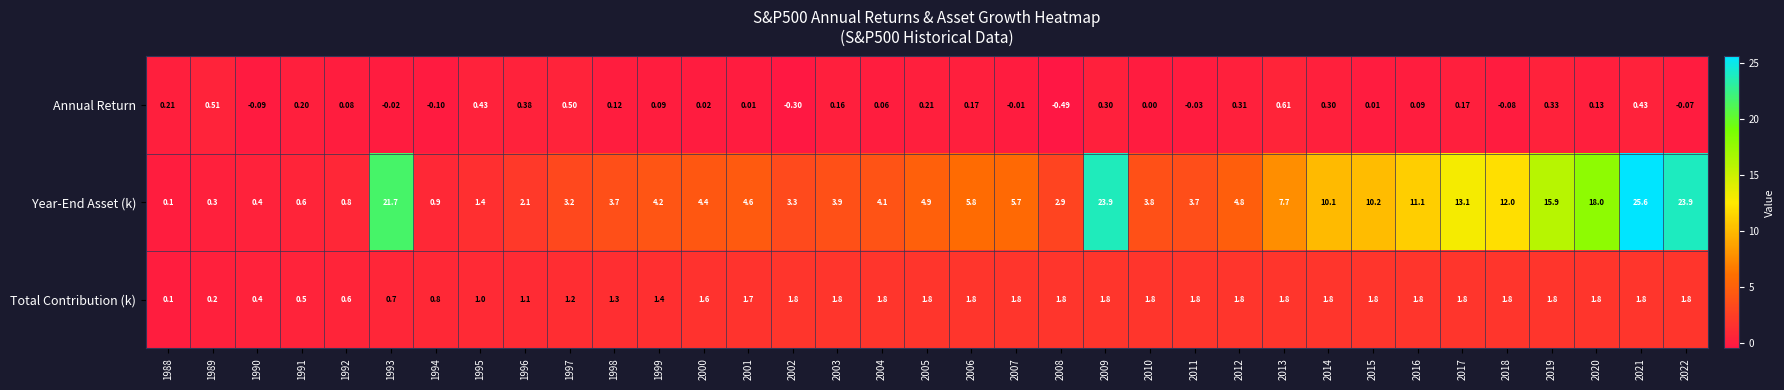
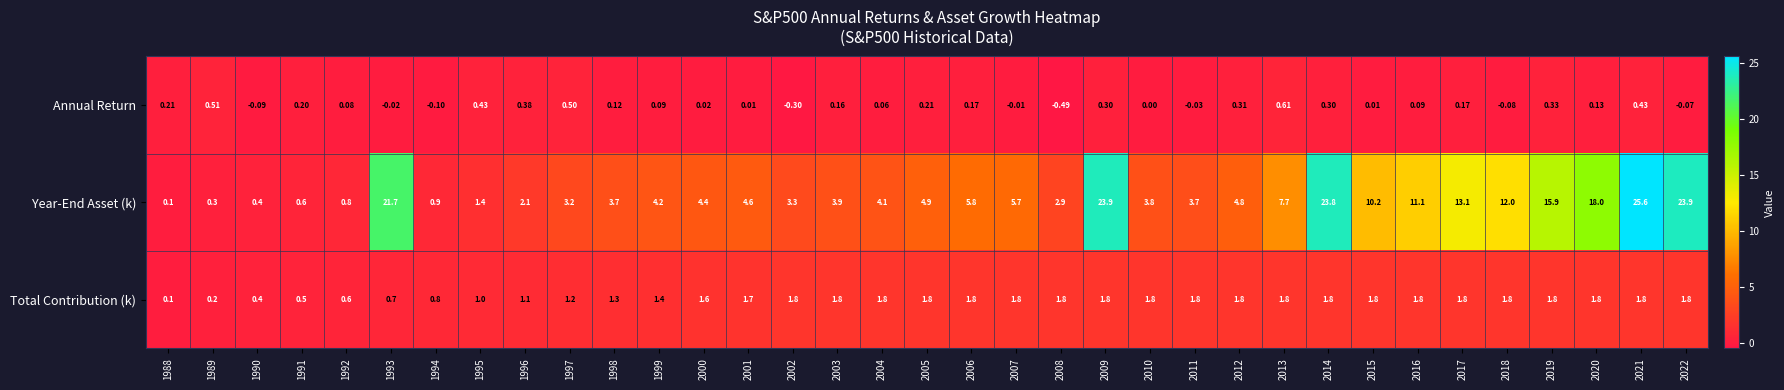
Year-End Asset (k), 2014: 10.1 -> 23.8
